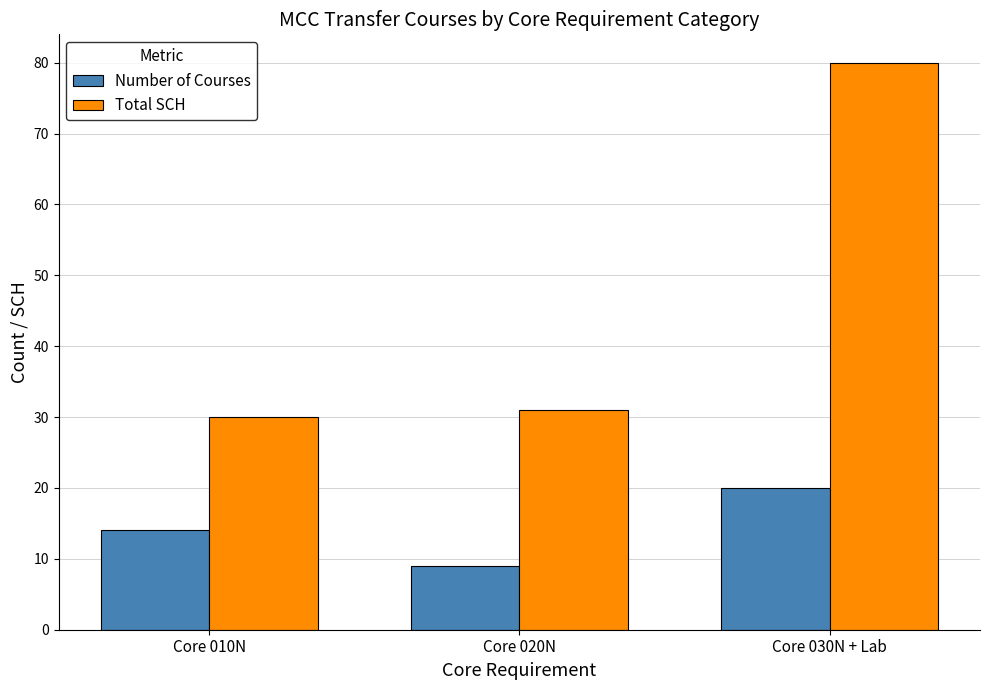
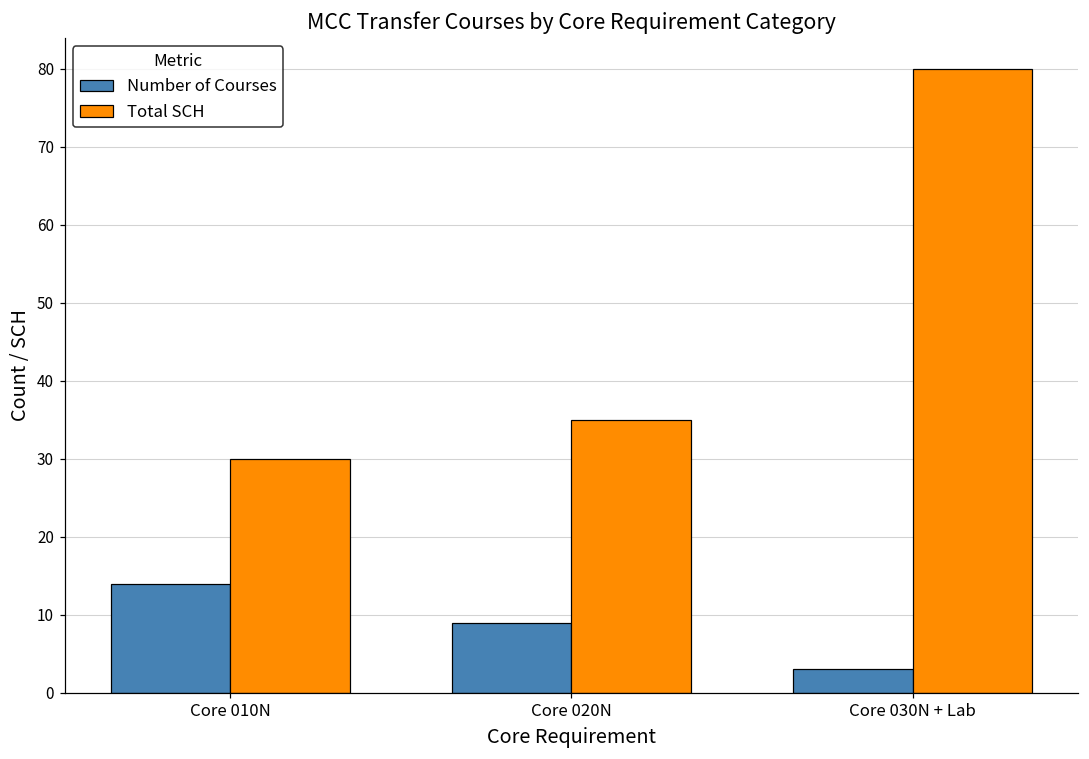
Total SCH, Core 020N: 31 -> 35
Number of Courses, Core 030N + Lab: 20 -> 3
